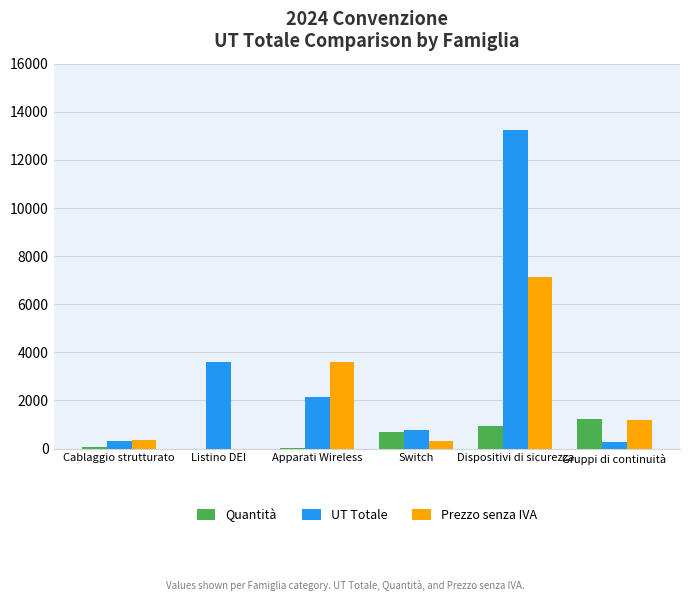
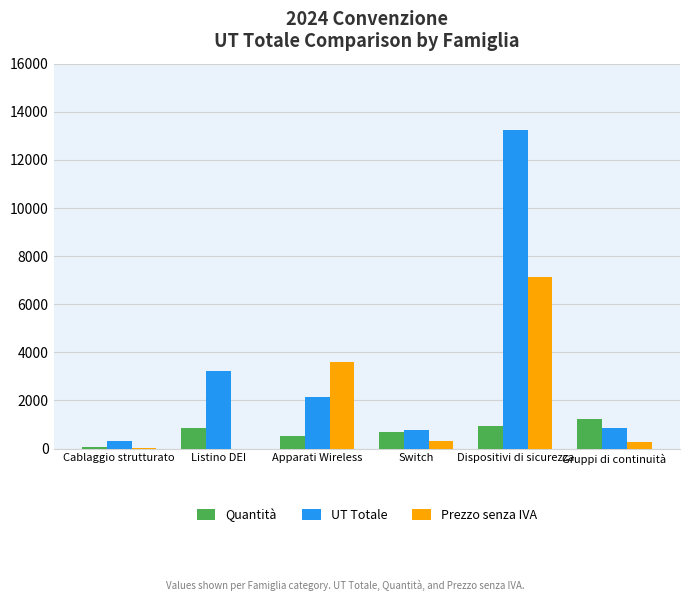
Prezzo senza IVA, Cablaggio strutturato: 400 -> 0
Quantità, Listino DEI: 0 -> 900
UT Totale, Listino DEI: 3600 -> 3200
Quantità, Apparati Wireless: 0 -> 500
UT Totale, Gruppi di continuità: 300 -> 800
Prezzo senza IVA, Gruppi di continuità: 1200 -> 300
